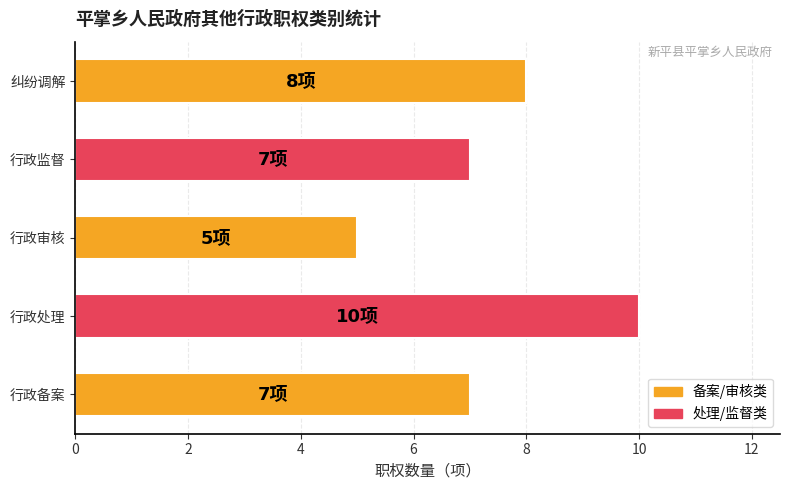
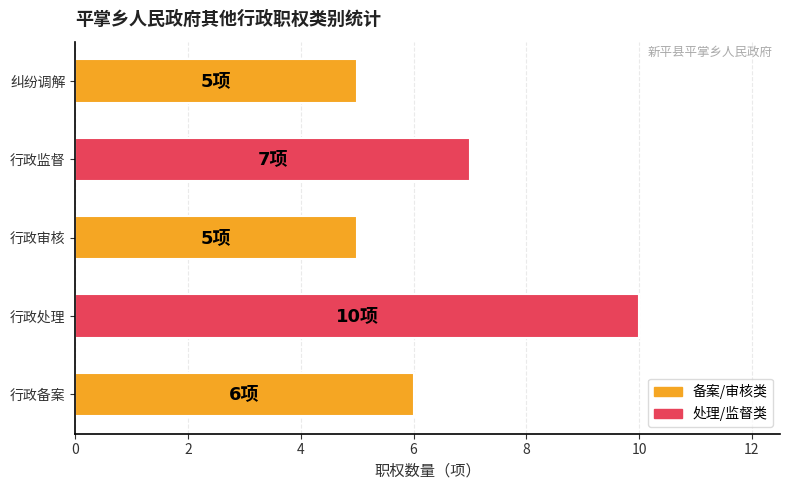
纠纷调解: 8项 -> 5项
行政备案: 7项 -> 6项
